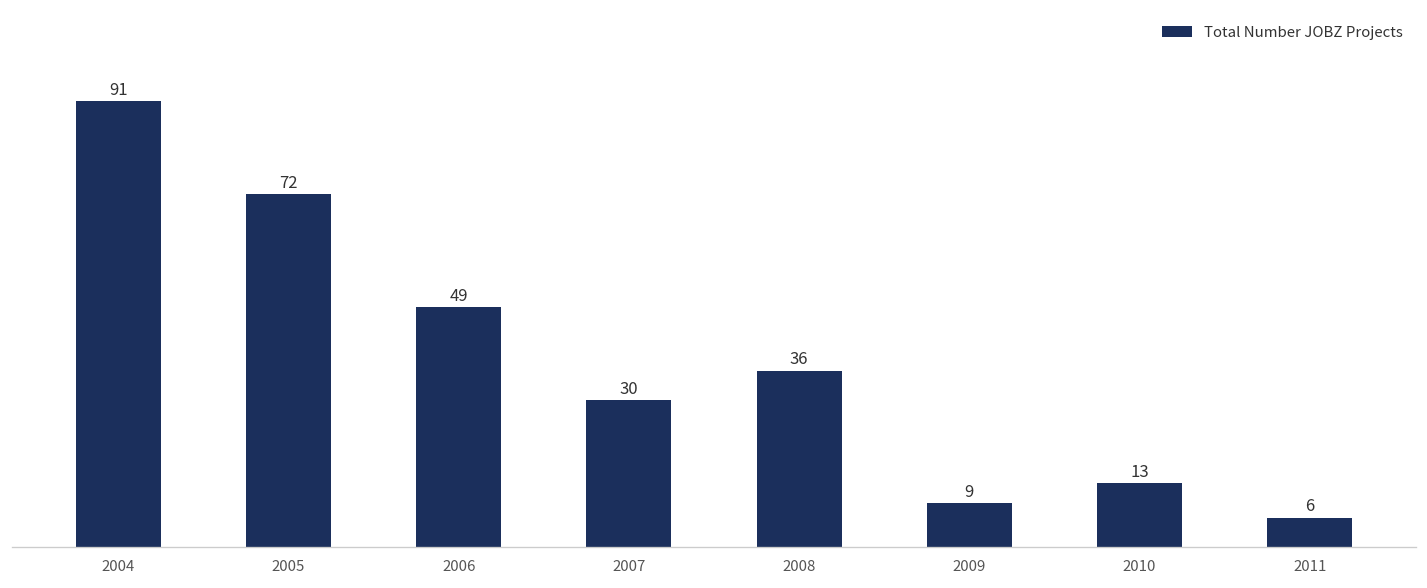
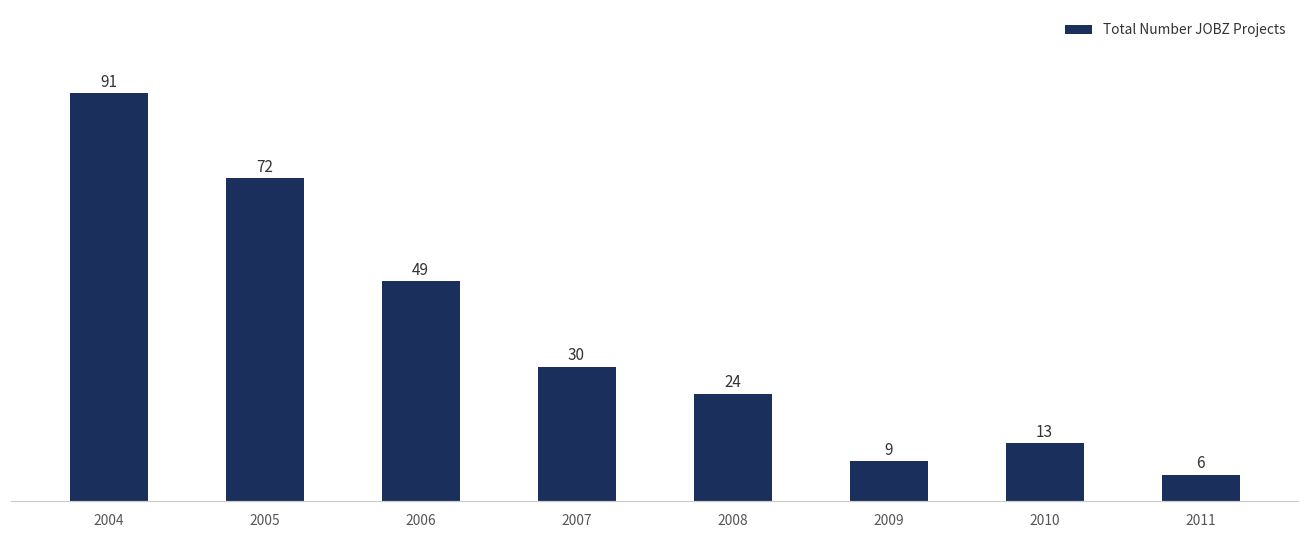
2008: 36 -> 24
